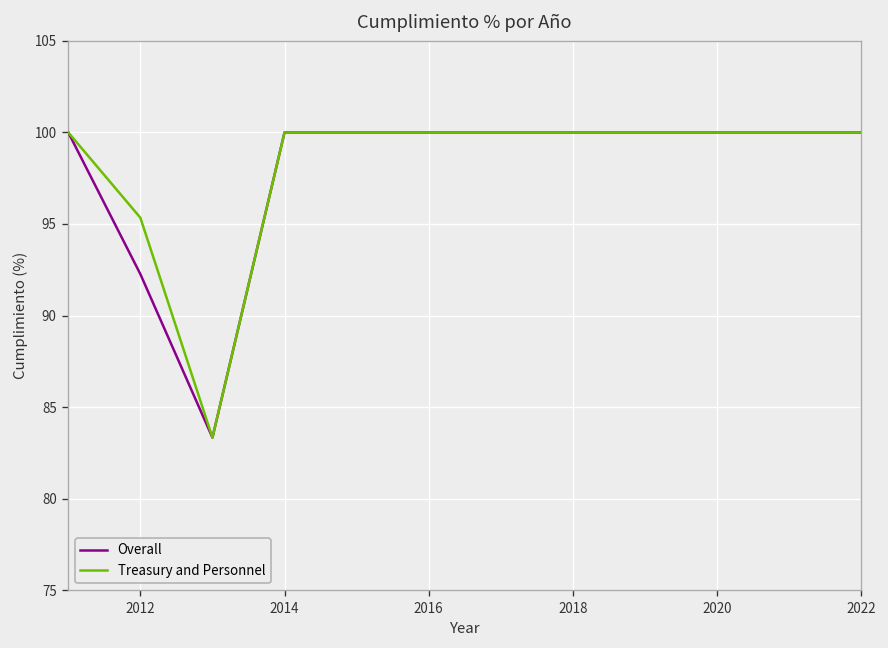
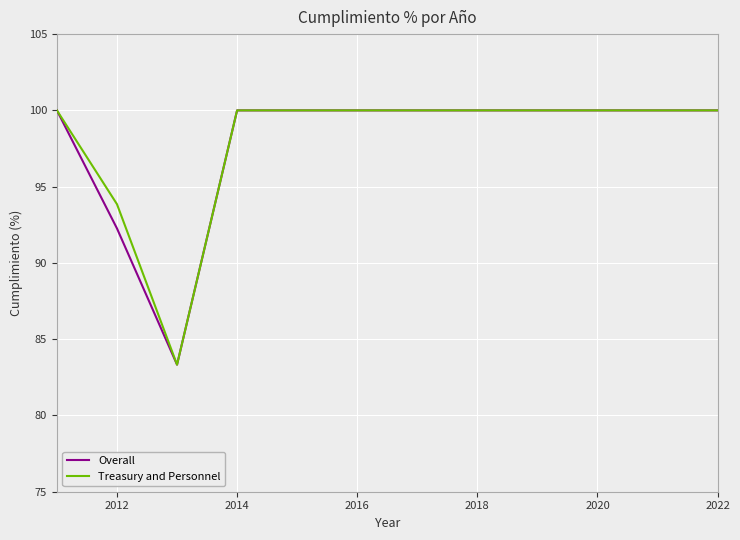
Treasury and Personnel, 2012: 95.3 -> 93.9
